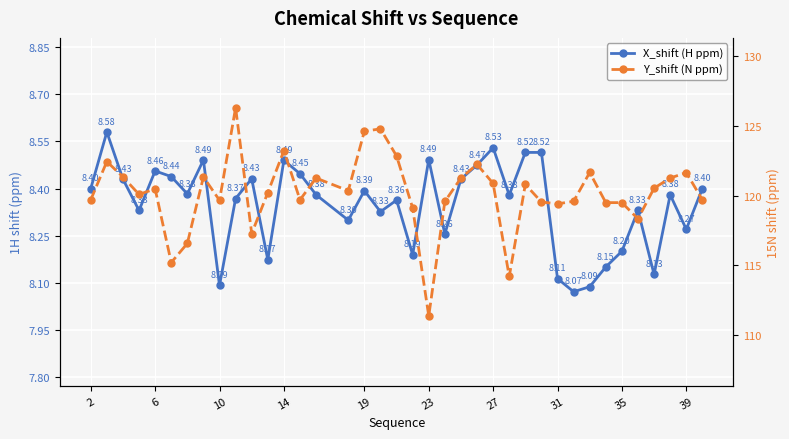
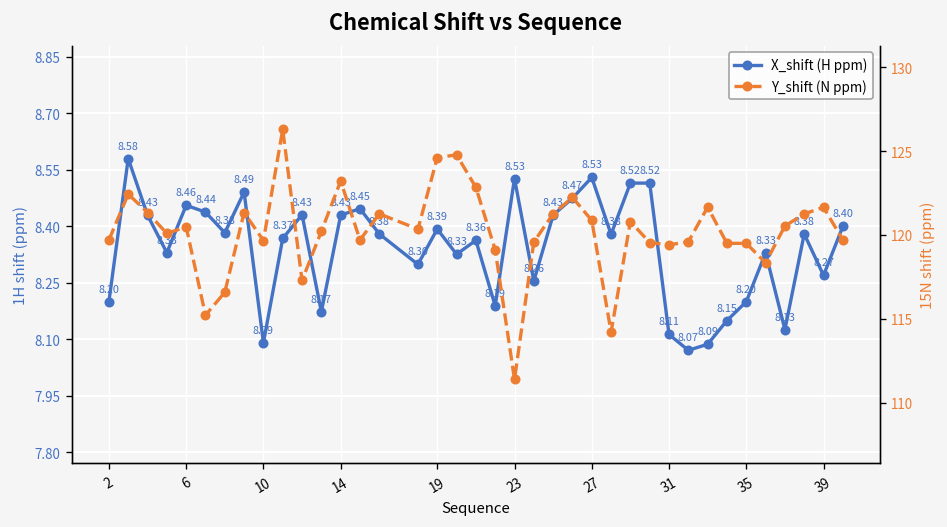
X_shift (H ppm), 2: 8.40 -> 8.20
X_shift (H ppm), 14: 8.49 -> 8.43
X_shift (H ppm), 23: 8.49 -> 8.53
